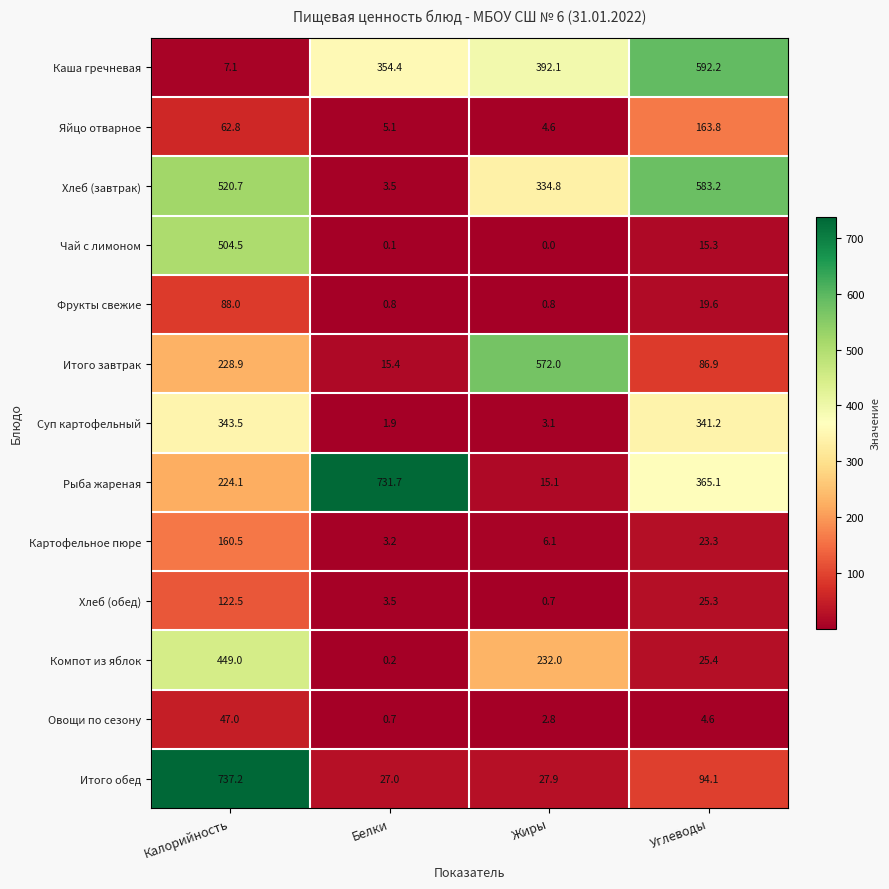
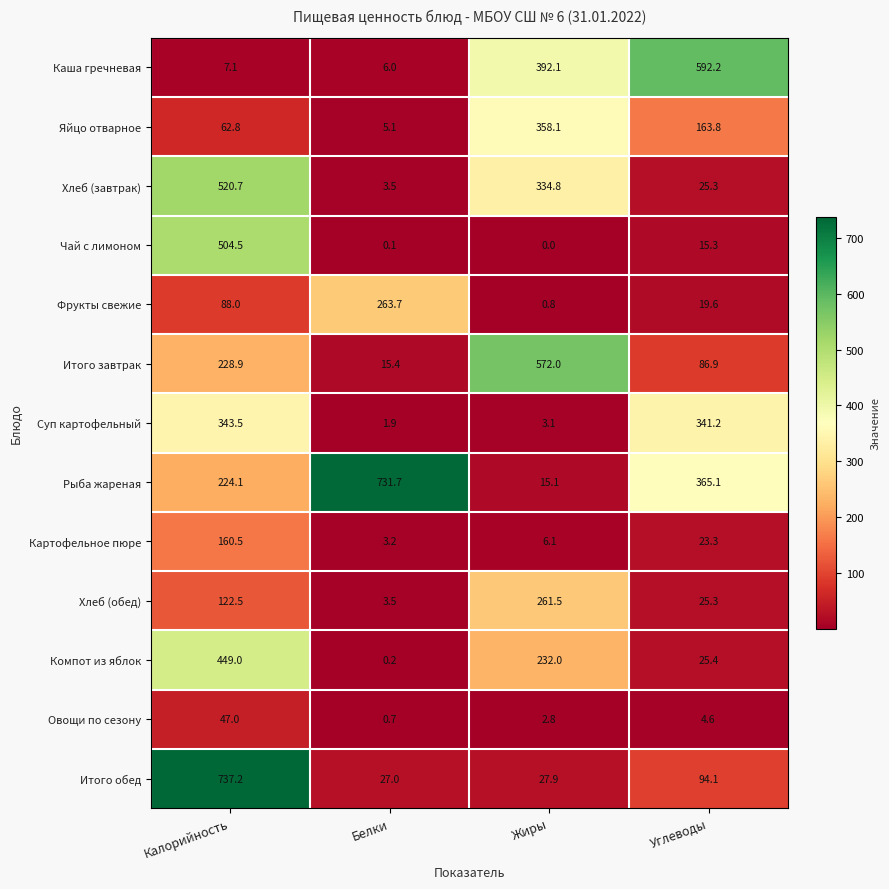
Каша гречневая, Белки: 354.4 -> 6.0
Яйцо отварное, Жиры: 4.6 -> 358.1
Хлеб (завтрак), Углеводы: 583.2 -> 25.3
Фрукты свежие, Белки: 0.8 -> 263.7
Хлеб (обед), Жиры: 0.7 -> 261.5
